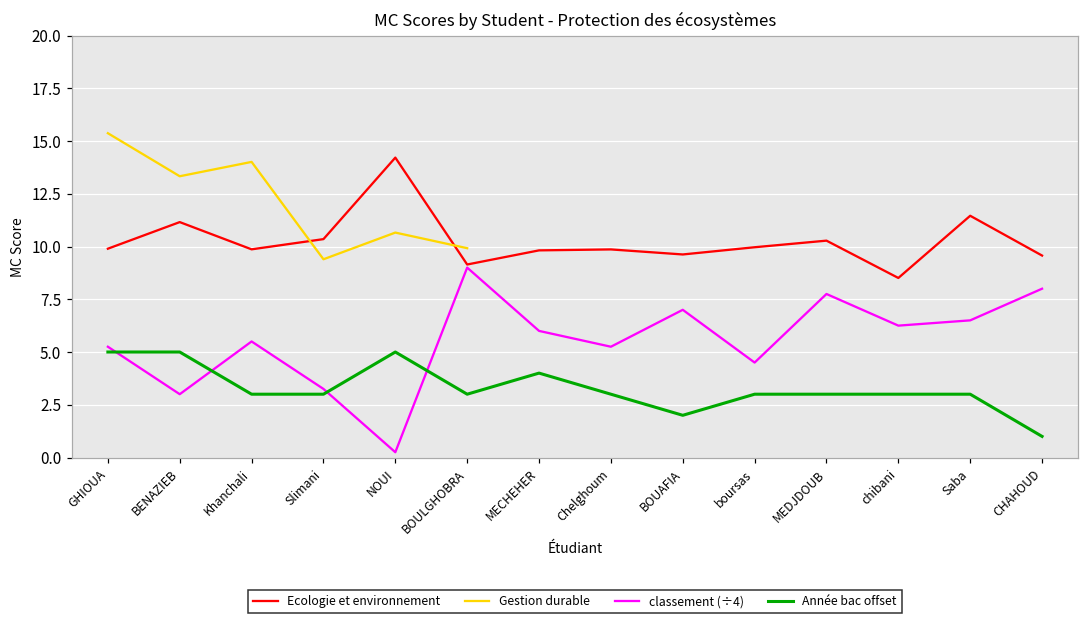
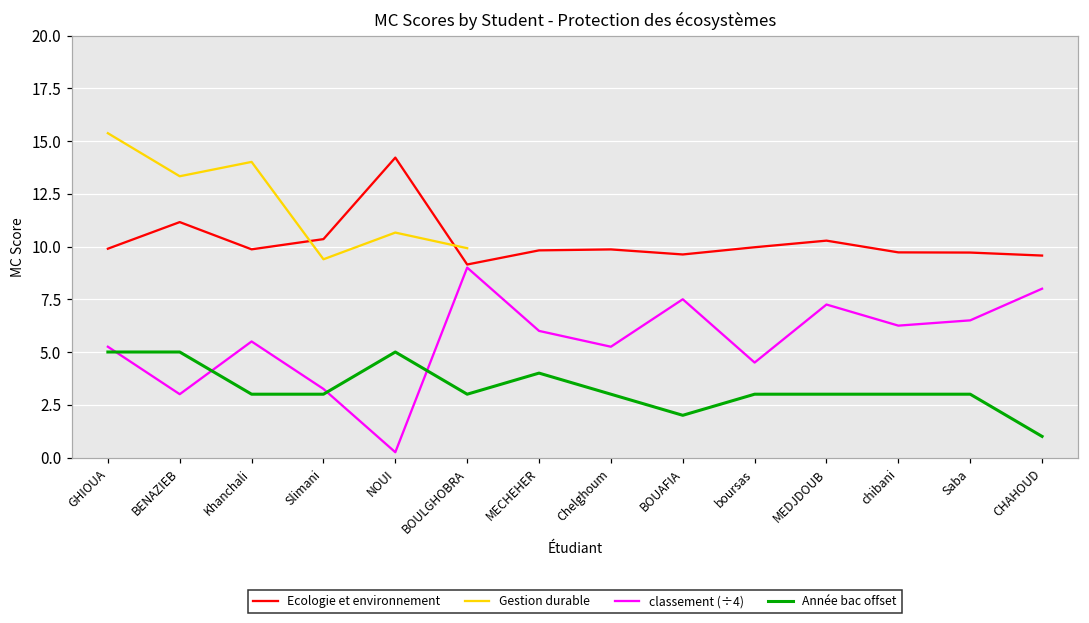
classement (÷4), BOUAFIA: 7.0 -> 7.5
classement (÷4), MEDJDOUB: 7.8 -> 7.3
Ecologie et environnement, chibani: 8.5 -> 9.7
Ecologie et environnement, Saba: 11.5 -> 9.7
